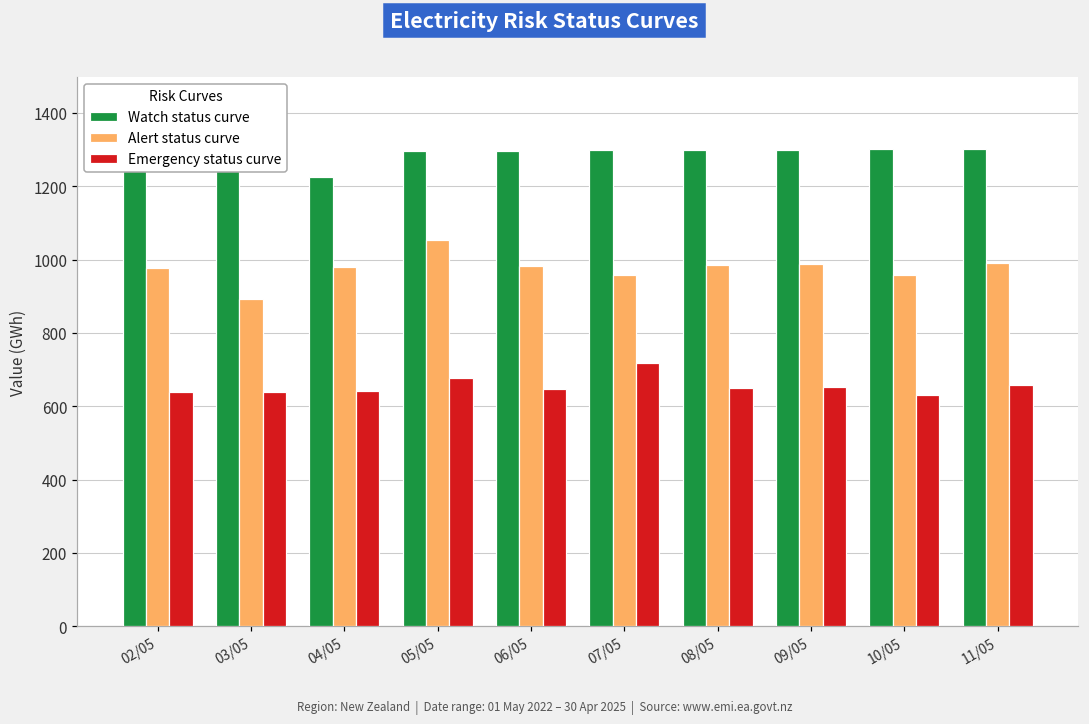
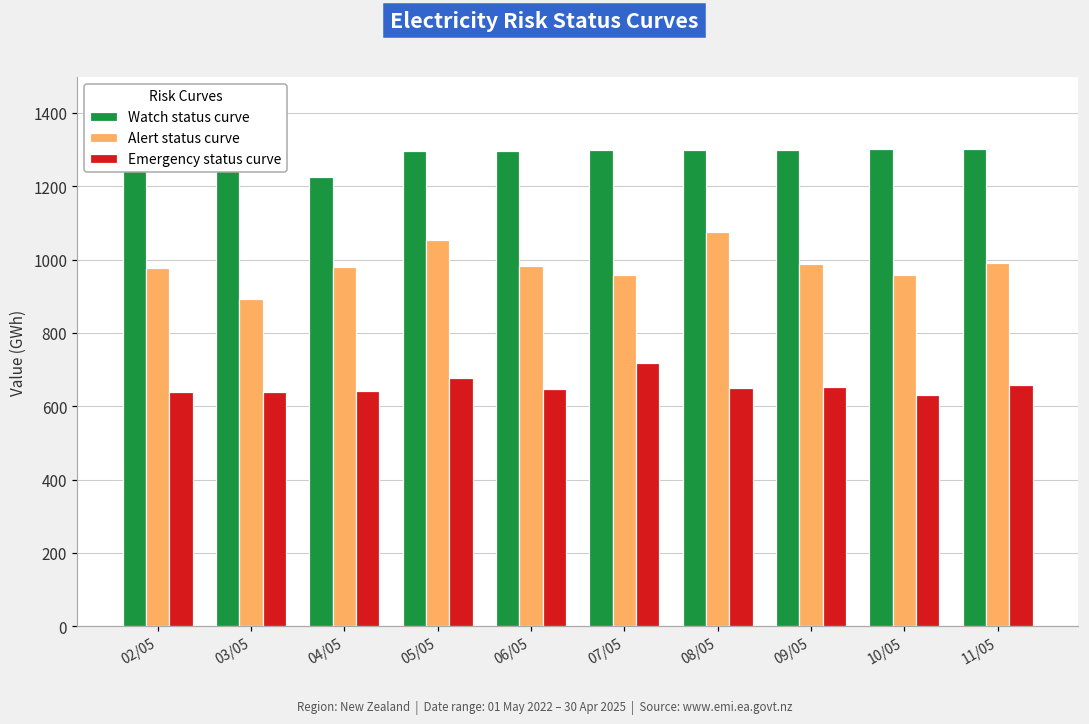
Alert status curve, 08/05: 990 -> 1070
